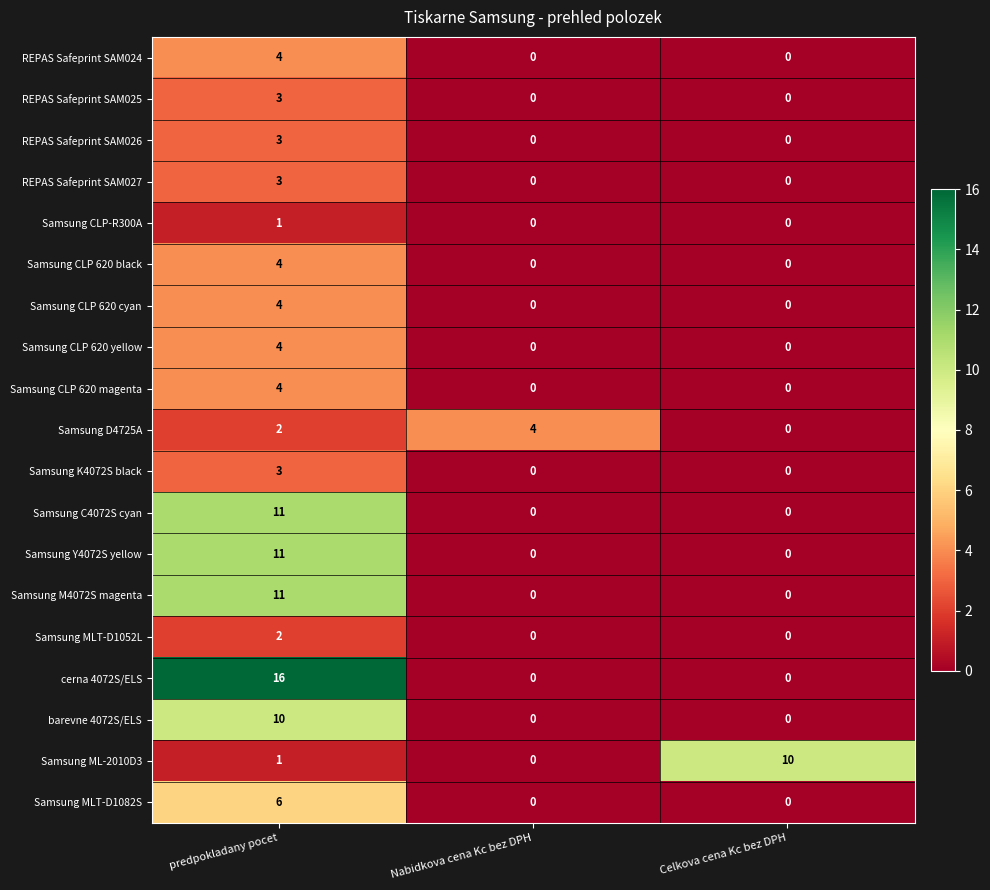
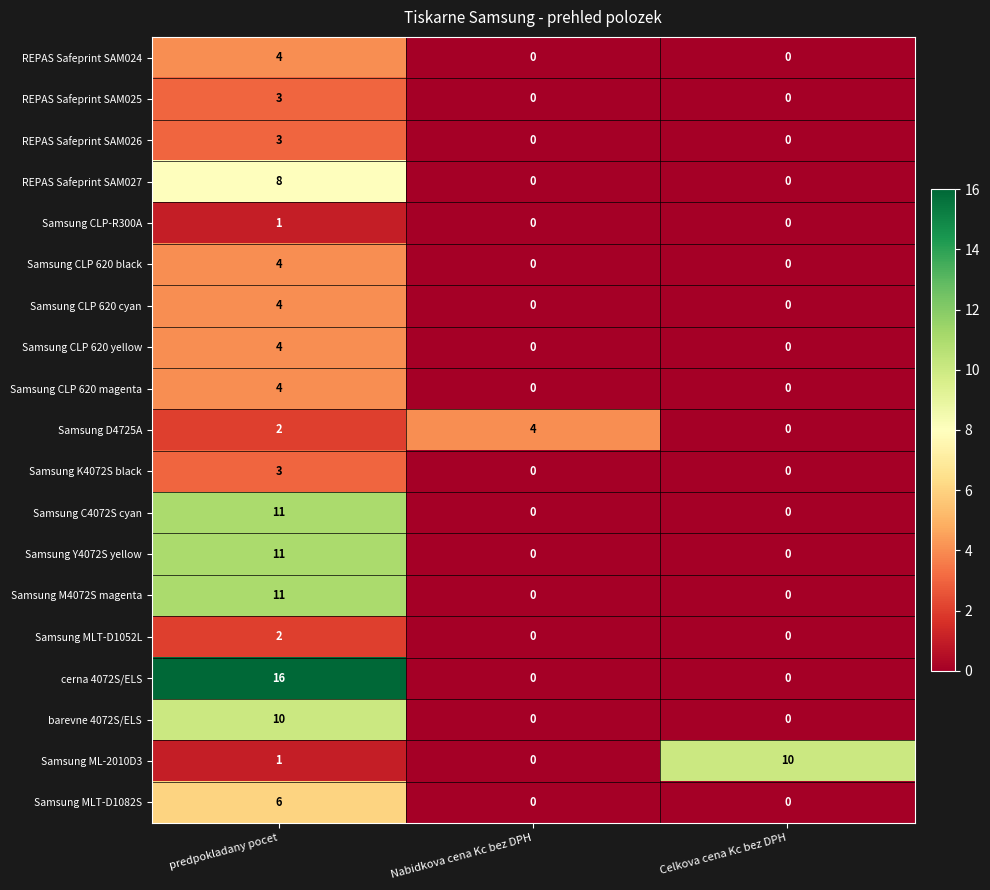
REPAS Safeprint SAM027, predpokladany pocet: 3 -> 8
